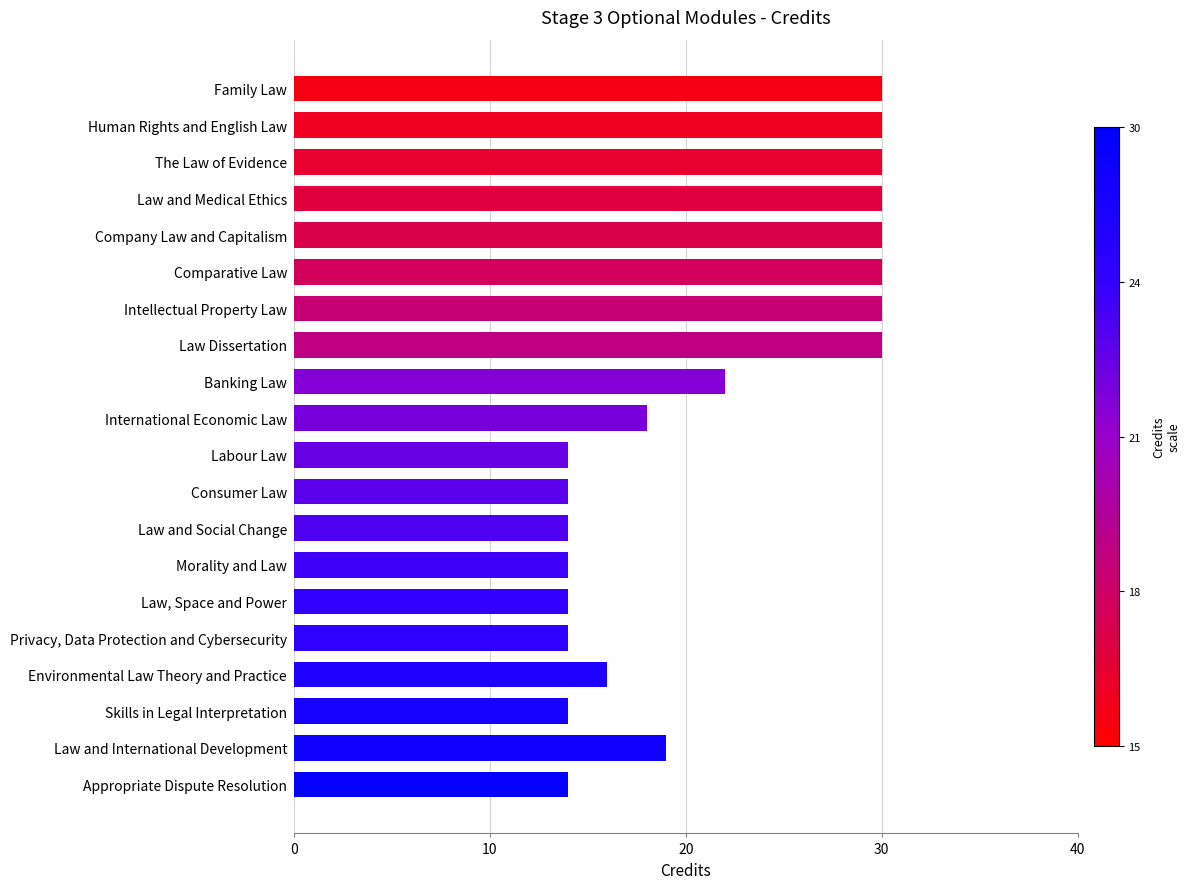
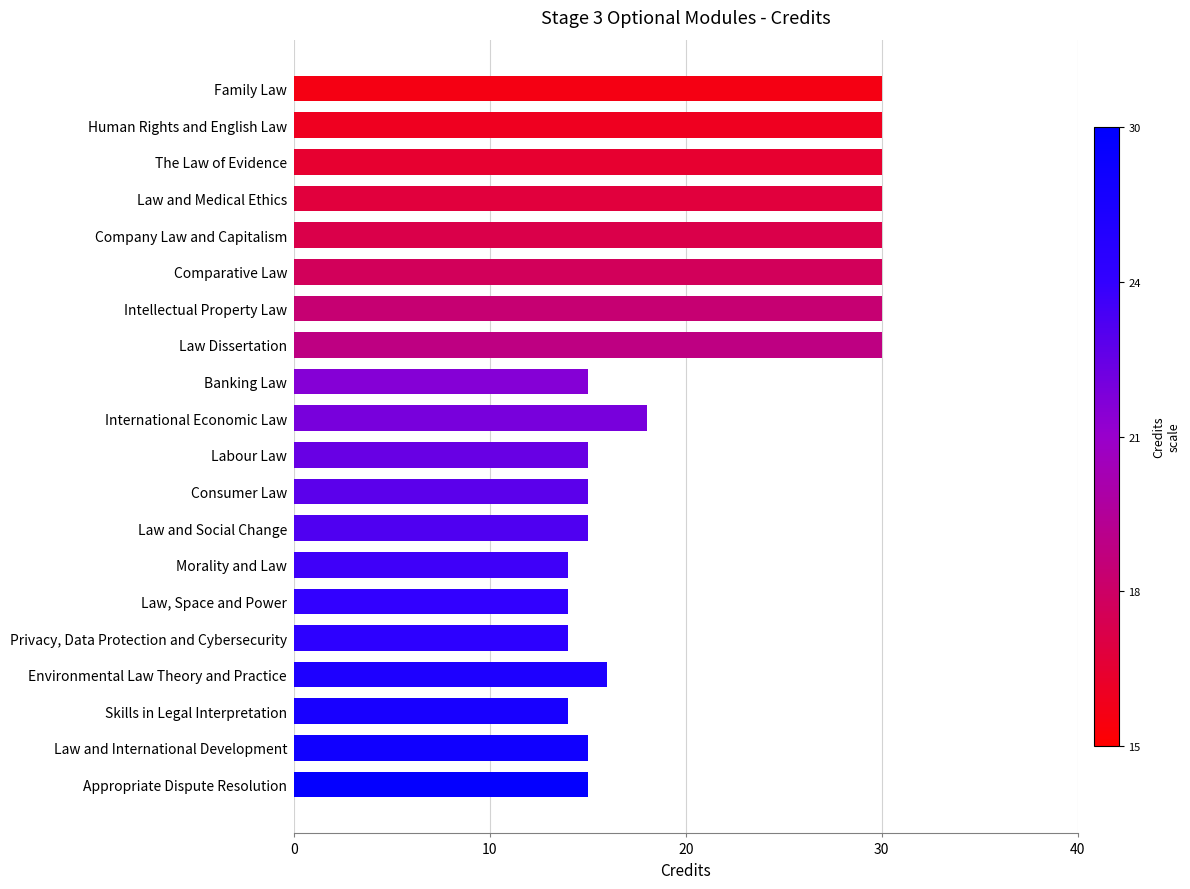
Banking Law: 22 -> 15
Labour Law: 14 -> 15
Consumer Law: 14 -> 15
Law and Social Change: 14 -> 15
Law and International Development: 19 -> 15
Appropriate Dispute Resolution: 14 -> 15
